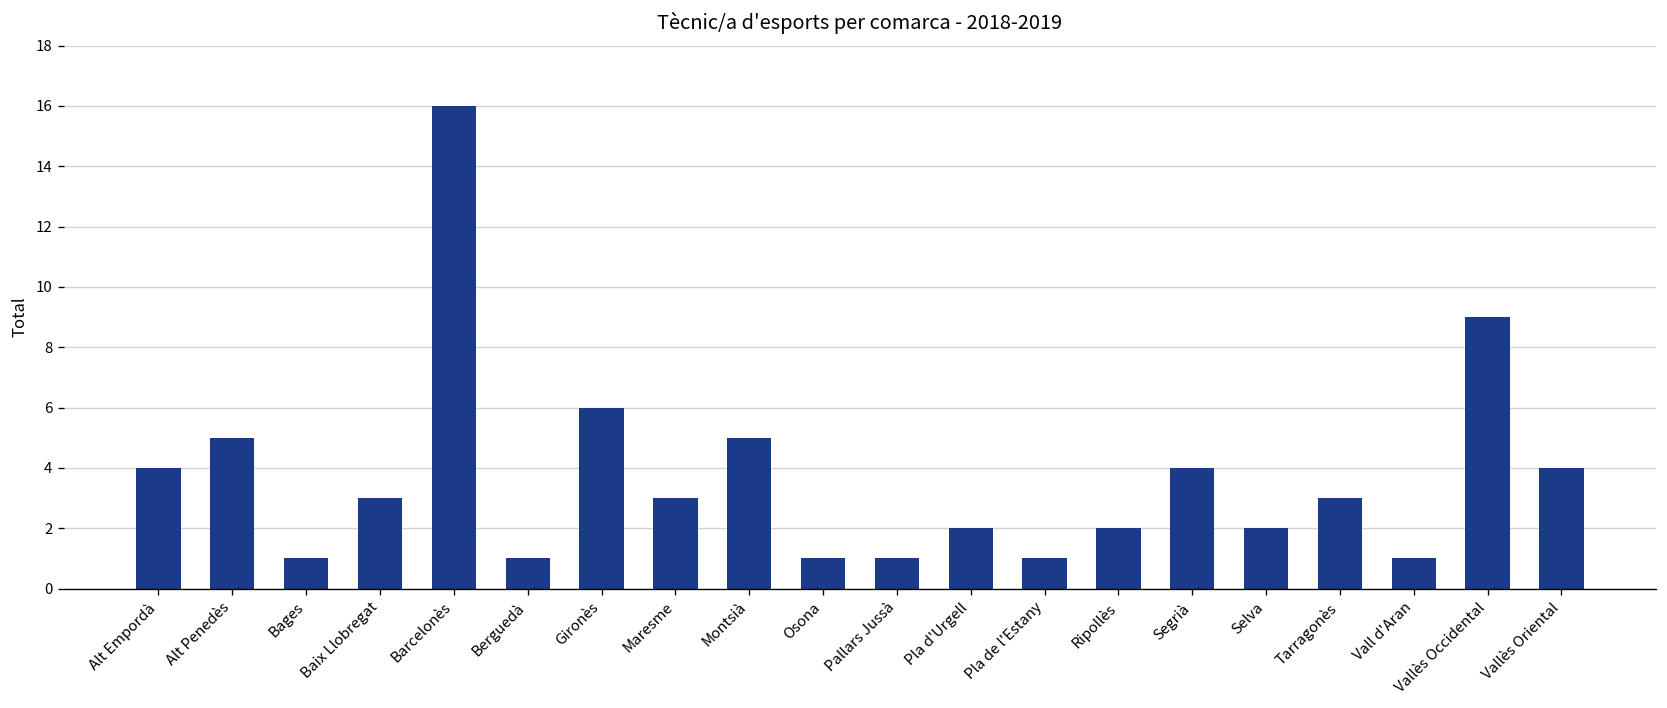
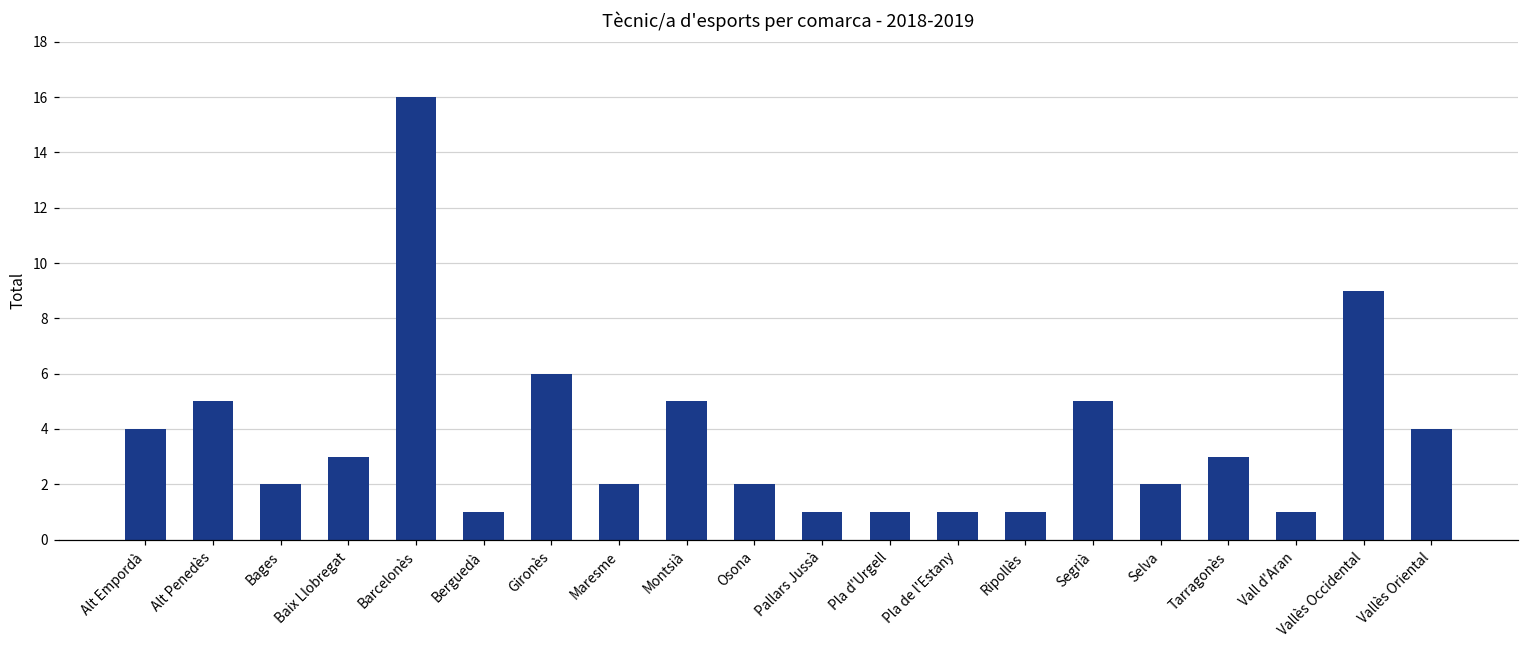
Bages: 1 -> 2
Maresme: 3 -> 2
Osona: 1 -> 2
Pla d'Urgell: 2 -> 1
Ripollès: 2 -> 1
Segrià: 4 -> 5
